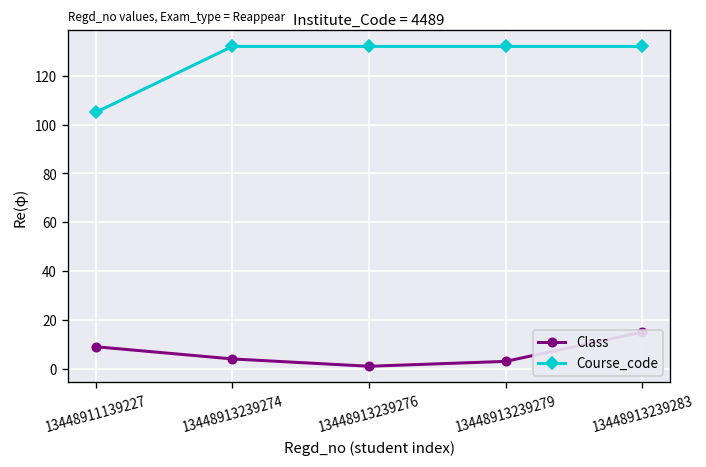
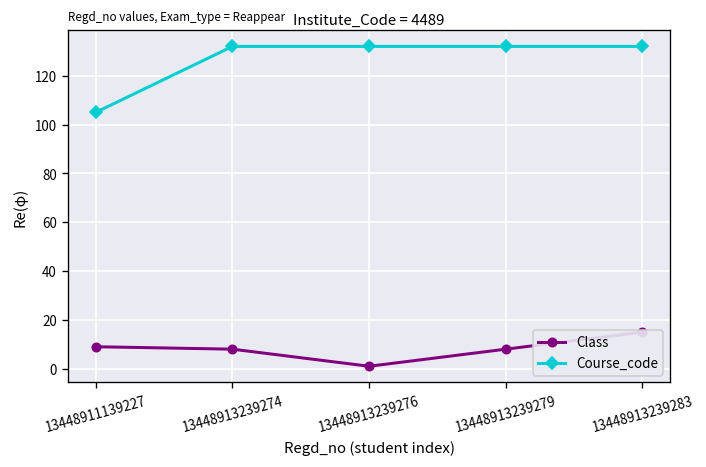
Class, 13448913239274: 4 -> 8
Class, 13448913239279: 3 -> 8
